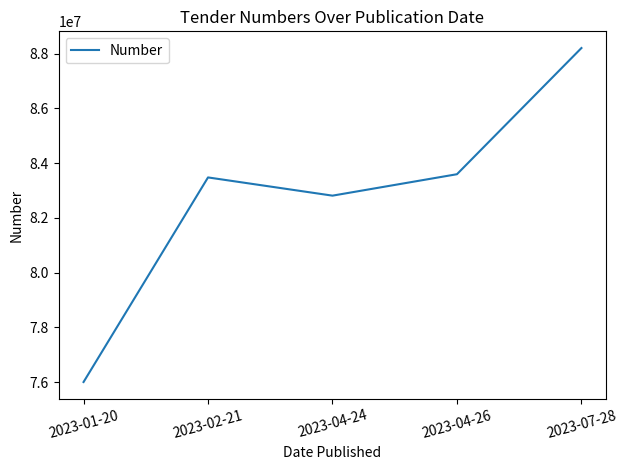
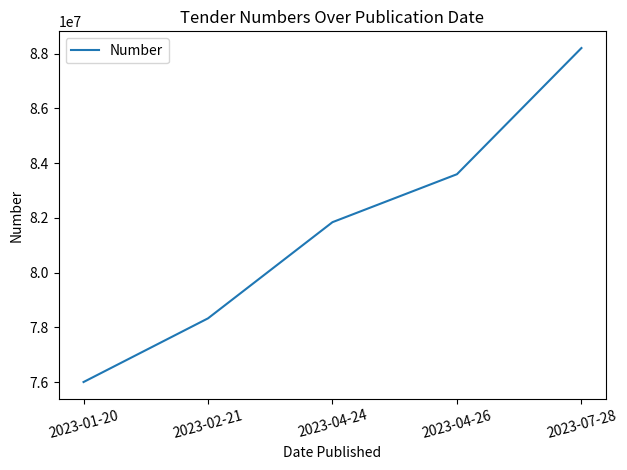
2023-02-21: 83500000 -> 78300000
2023-04-24: 82800000 -> 81800000
